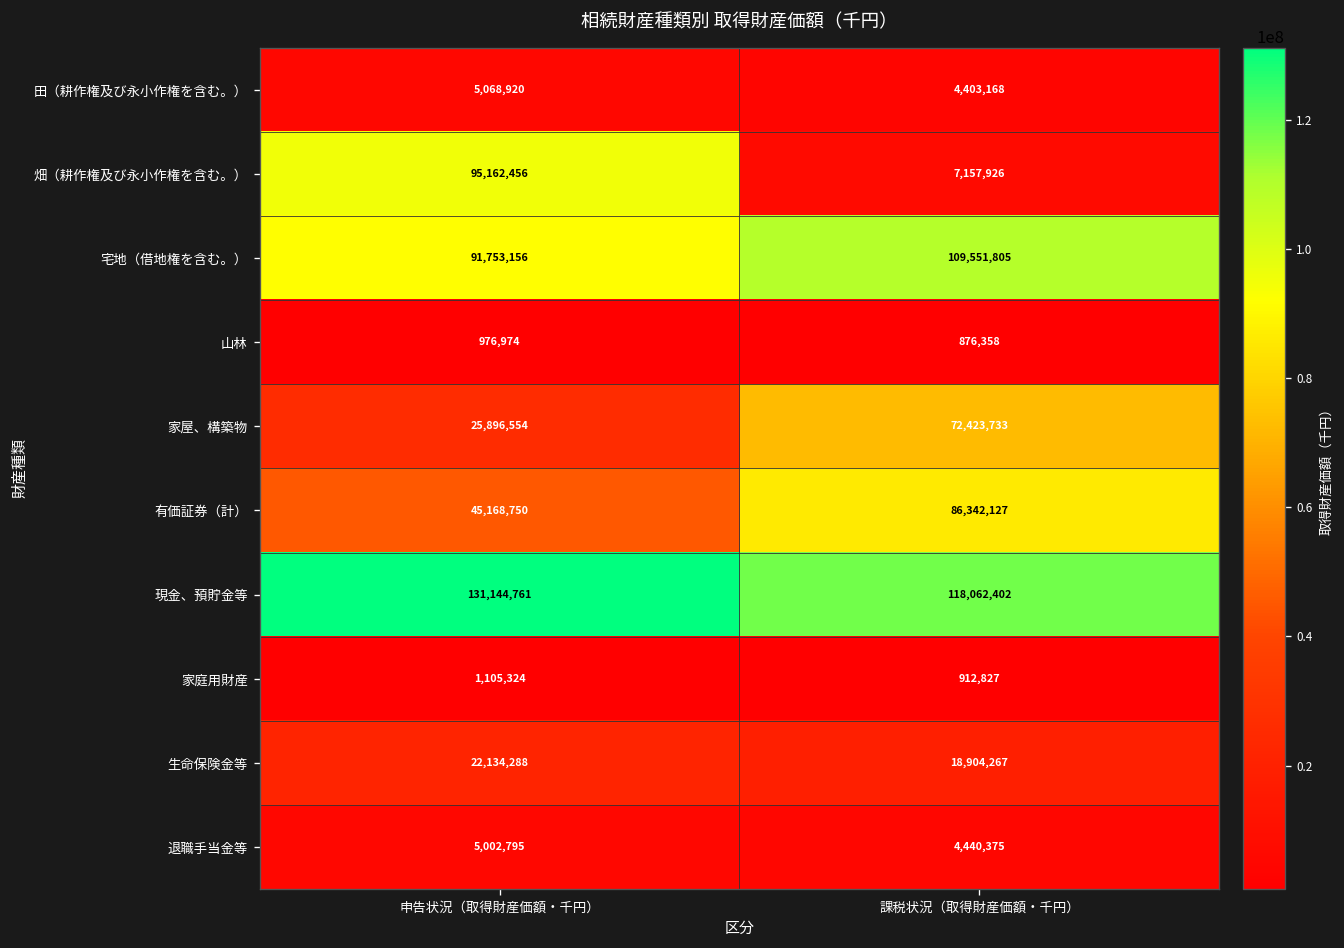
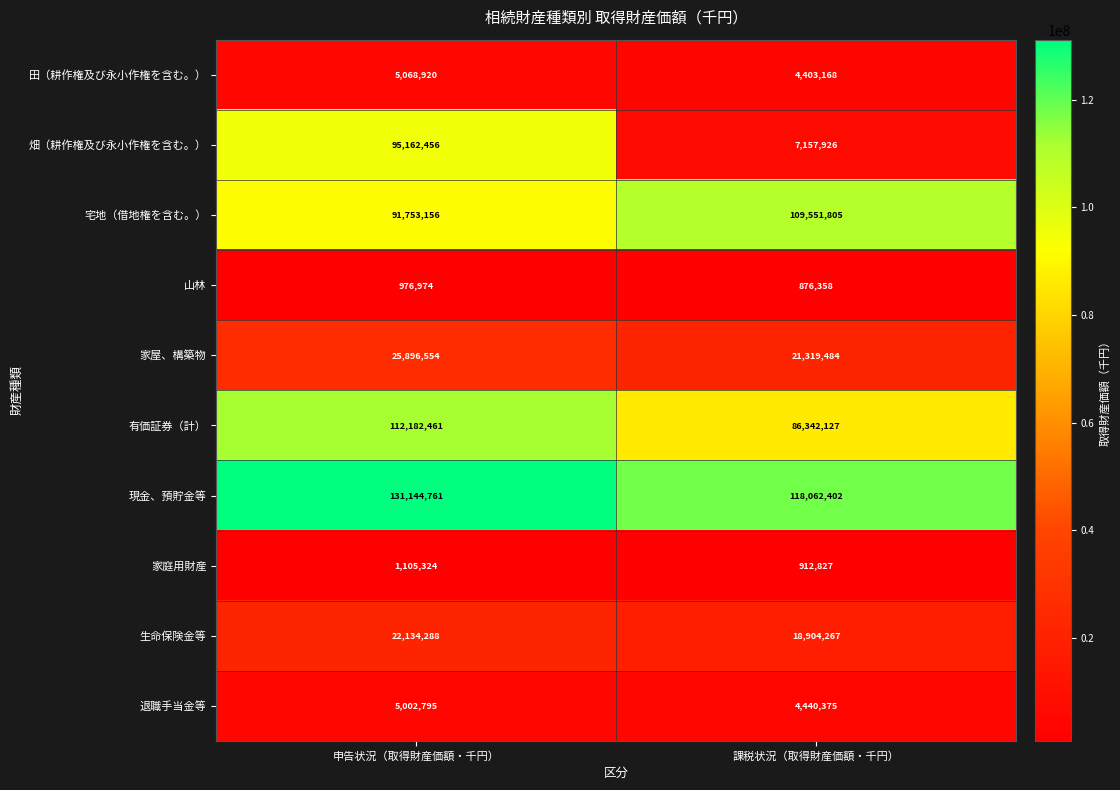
家屋、構築物, 課税状況（取得財産価額・千円）: 72,423,733 -> 21,319,484
有価証券（計）, 申告状況（取得財産価額・千円）: 45,168,750 -> 112,182,461
